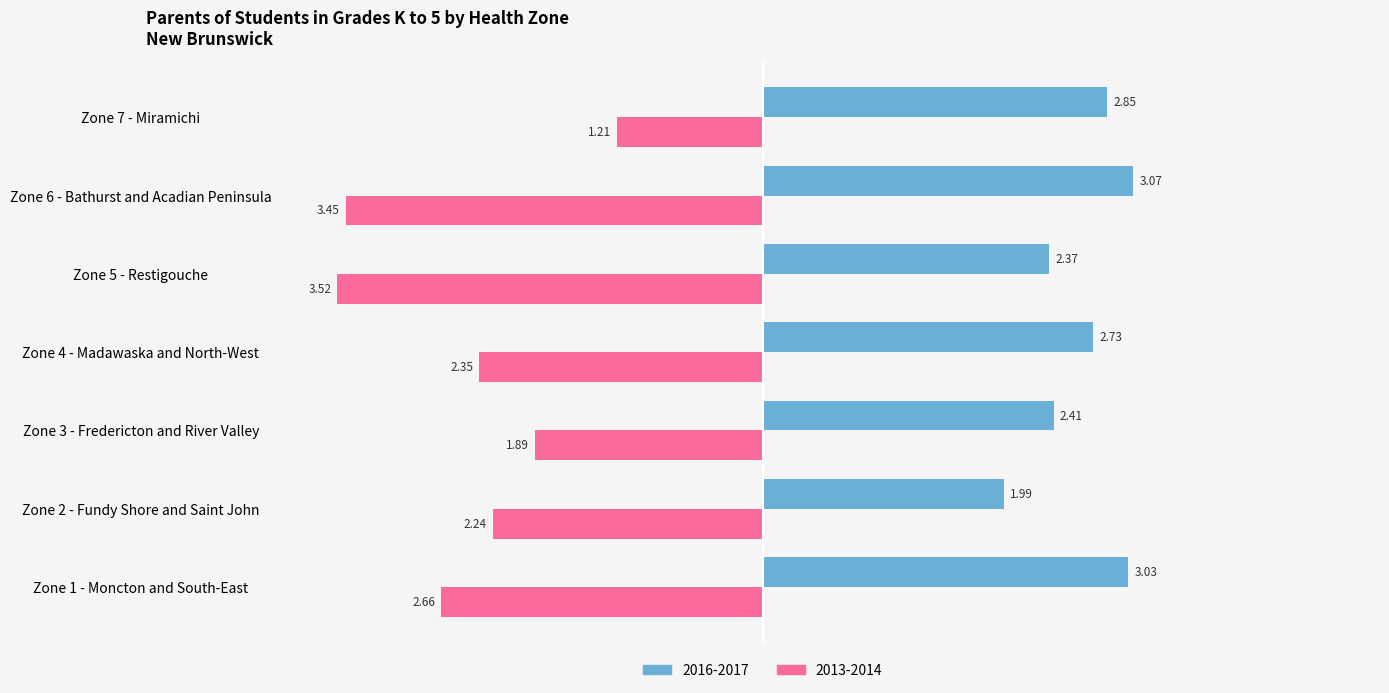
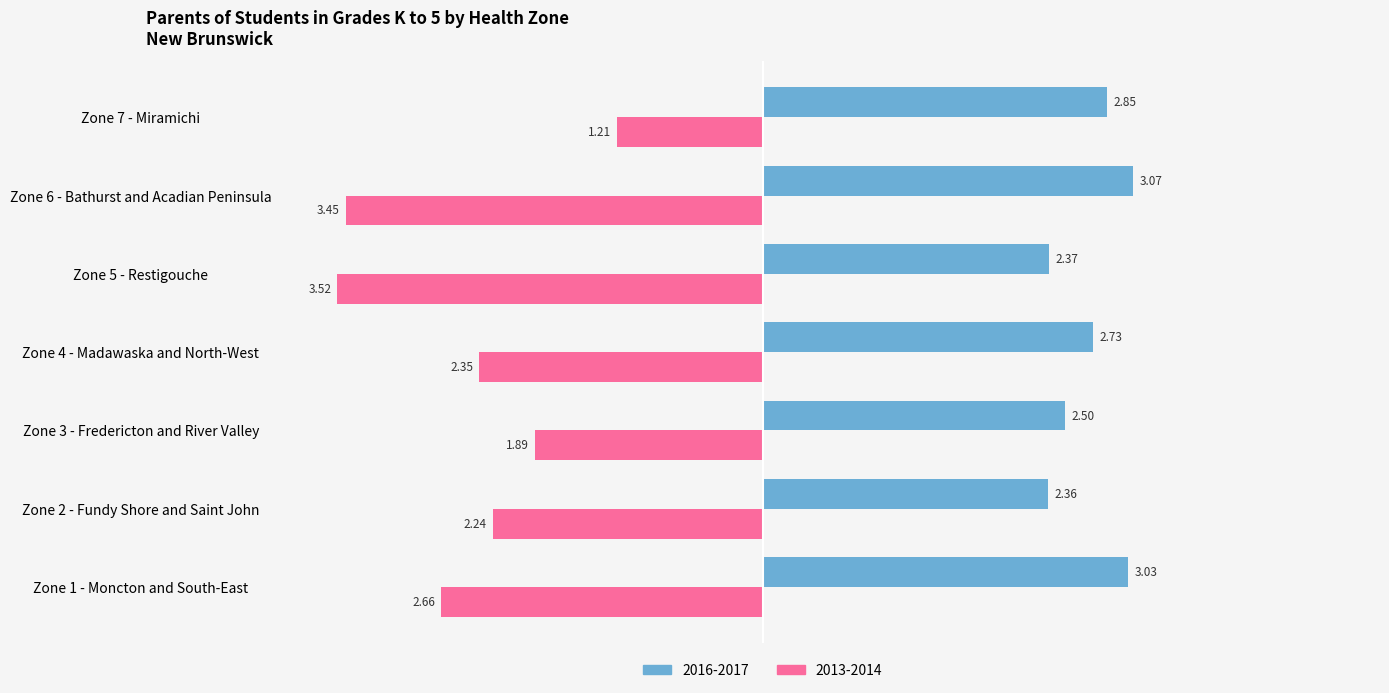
2016-2017, Zone 3 - Fredericton and River Valley: 2.41 -> 2.50
2016-2017, Zone 2 - Fundy Shore and Saint John: 1.99 -> 2.36
